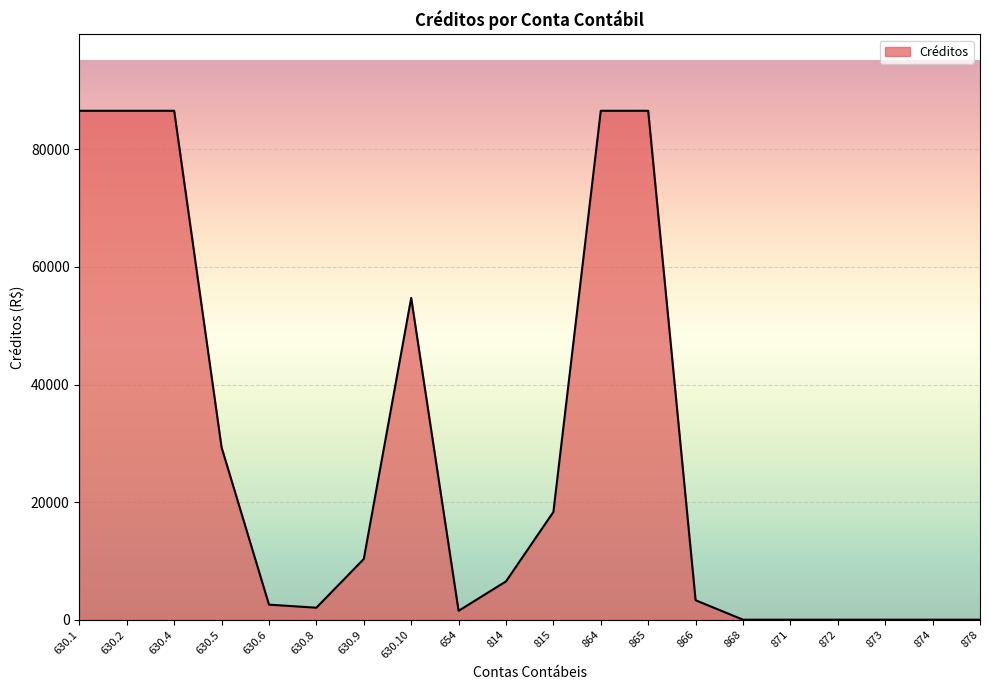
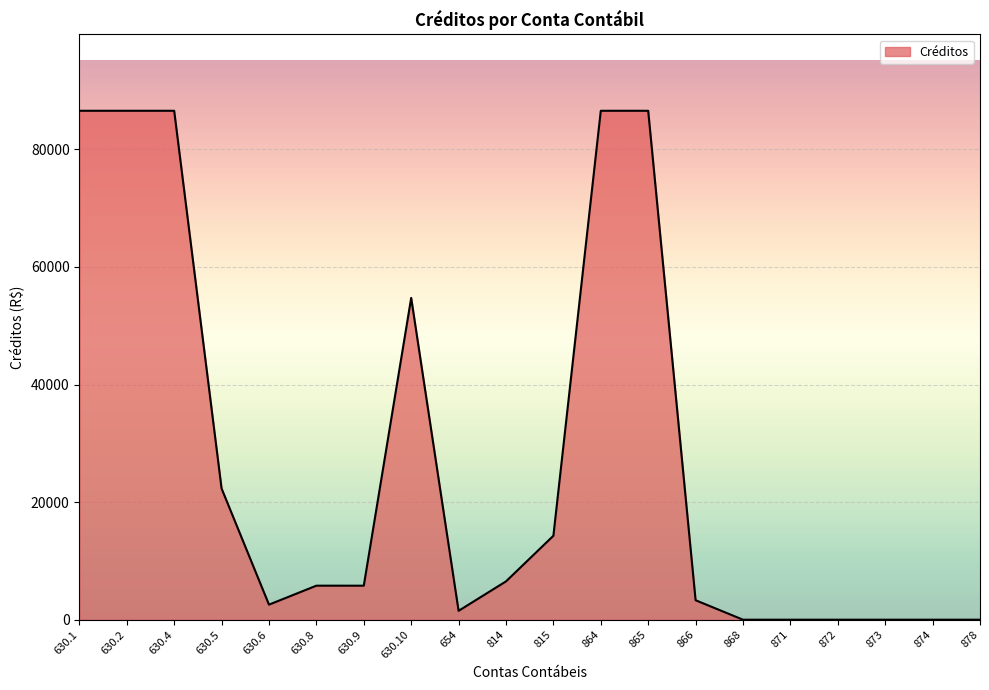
630.5: 29000 -> 22000
630.8: 2000 -> 6000
630.9: 10000 -> 6000
815: 18000 -> 14000
